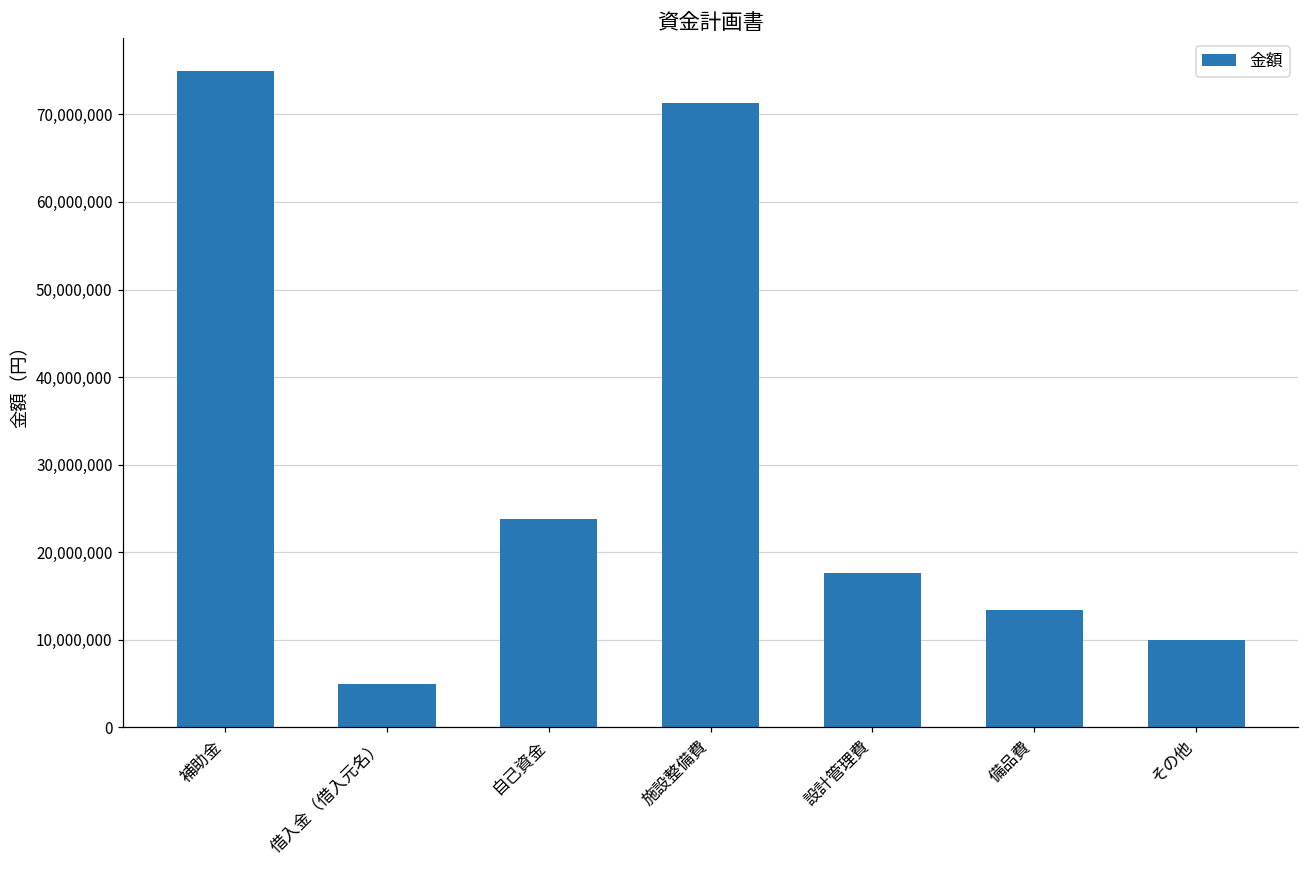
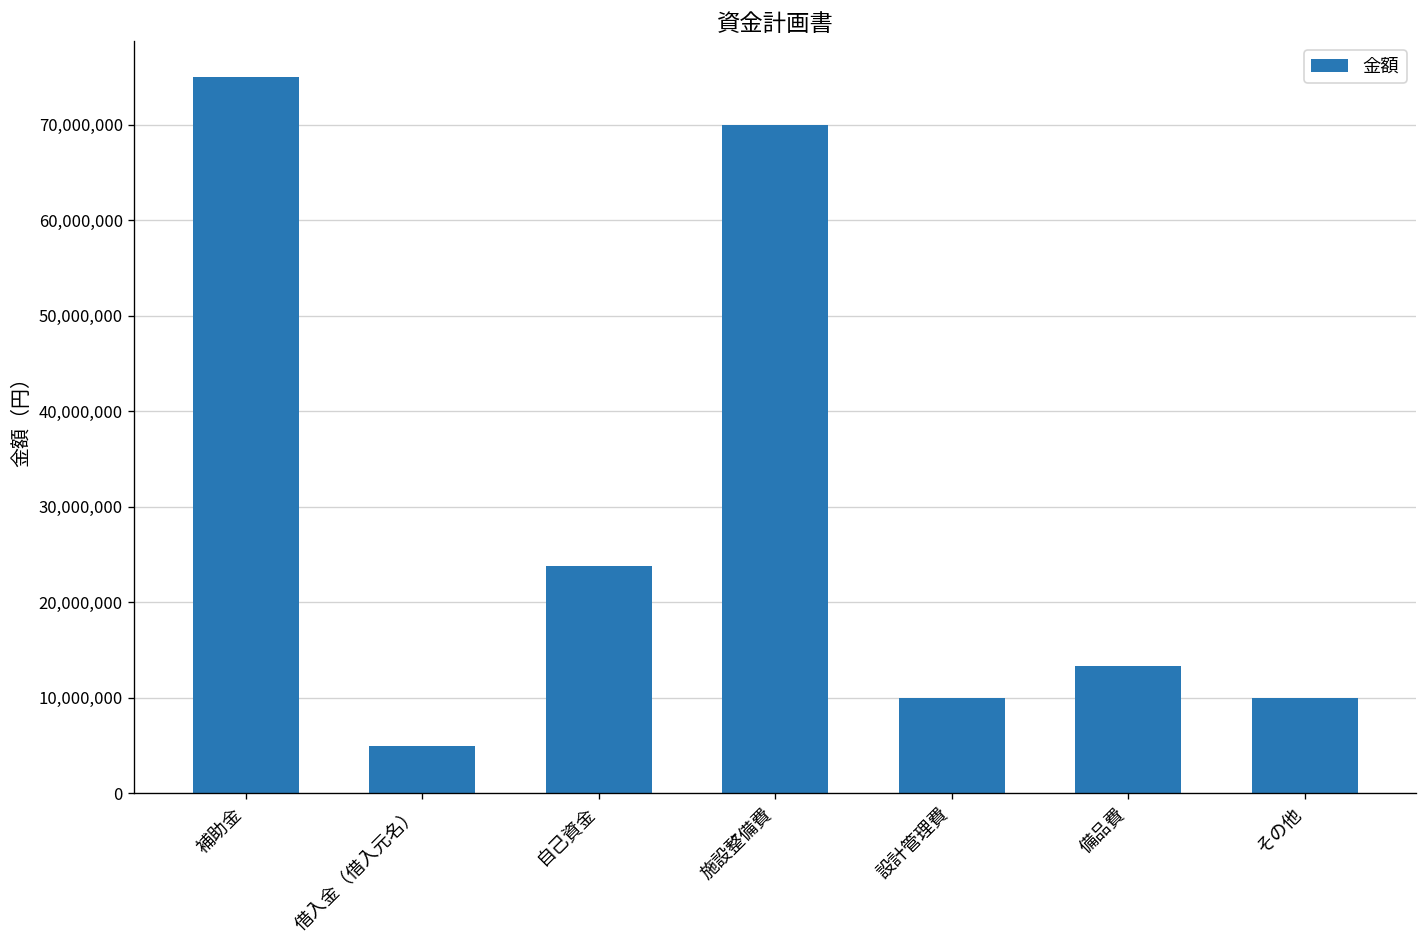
施設整備費: 71,000,000 -> 70,000,000
設計管理費: 18,000,000 -> 10,000,000
